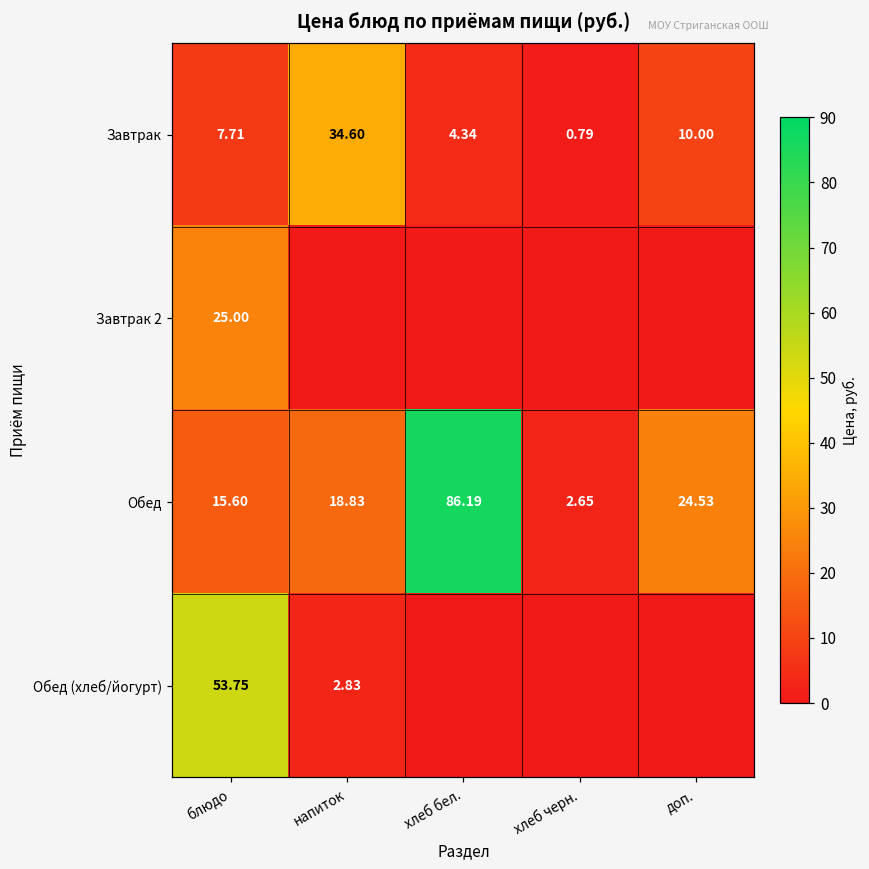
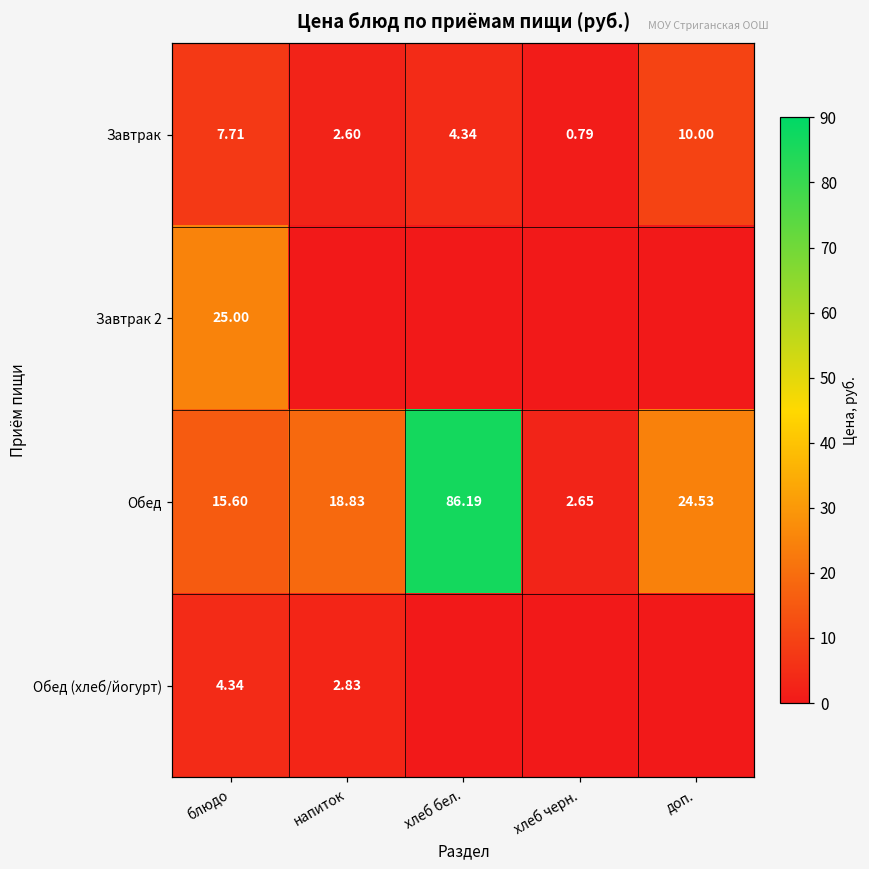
Завтрак, напиток: 34.60 -> 2.60
Обед (хлеб/йогурт), блюдо: 53.75 -> 4.34
